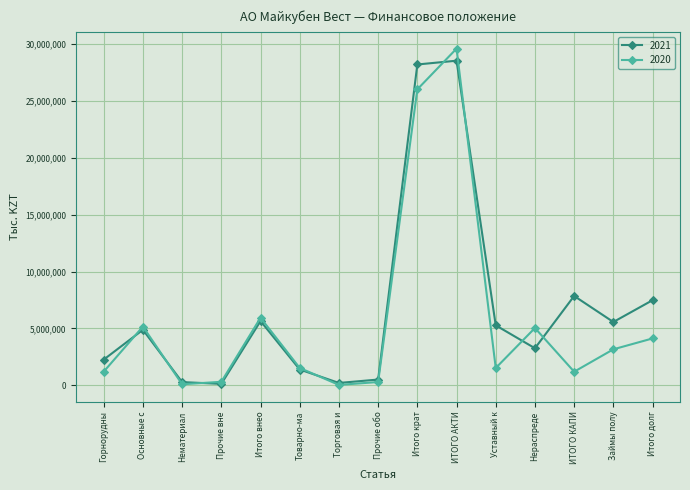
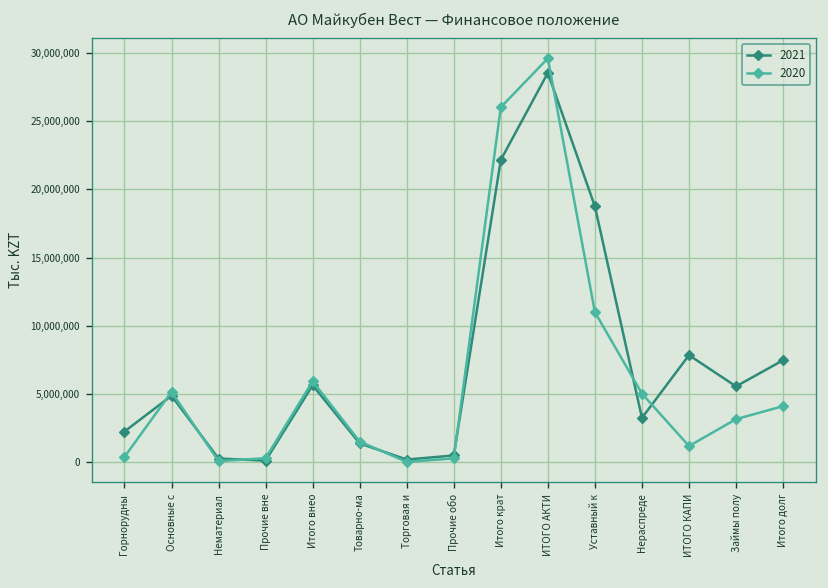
2020, Горнорудны: 1,200,000 -> 400,000
2021, Итого крат: 28,200,000 -> 22,200,000
2021, Уставный к: 5,300,000 -> 18,800,000
2020, Уставный к: 1,500,000 -> 11,000,000
